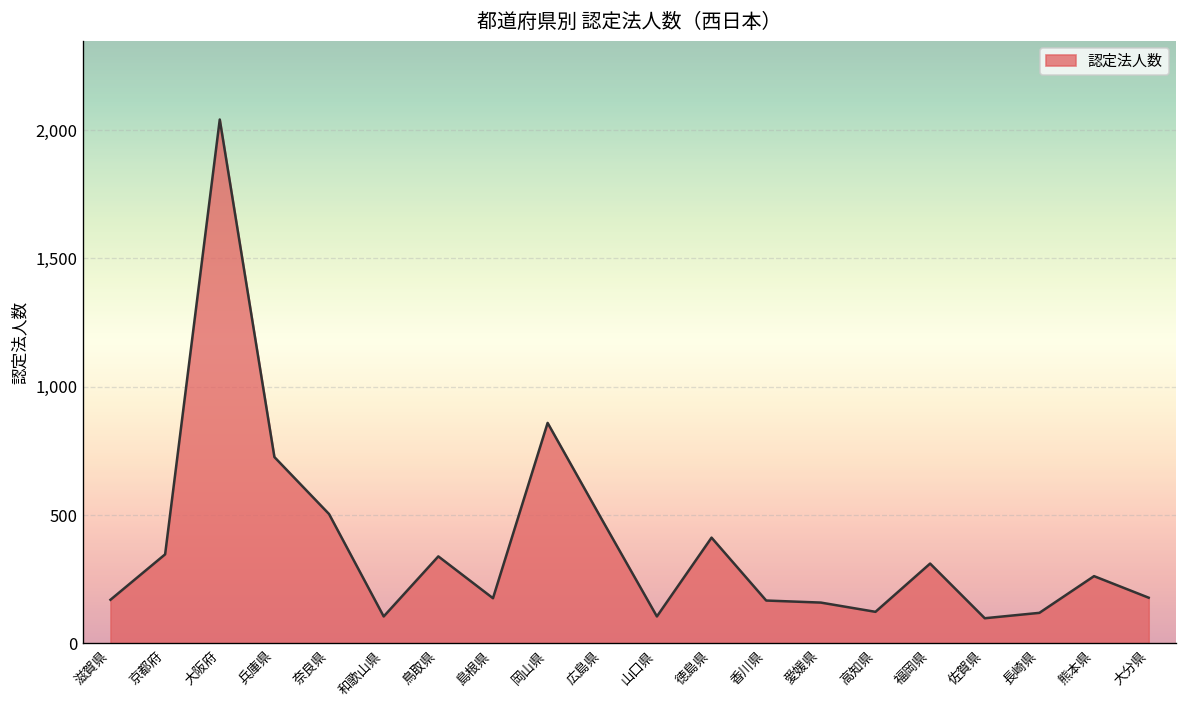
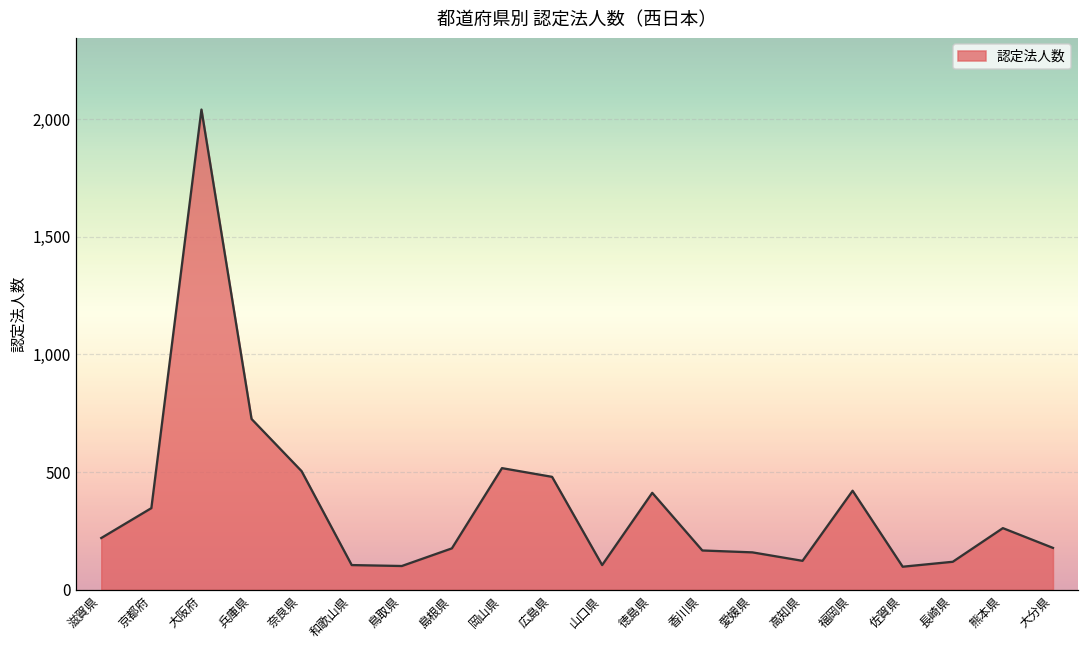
滋賀県: 170 -> 220
鳥取県: 340 -> 100
岡山県: 860 -> 520
福岡県: 310 -> 420
